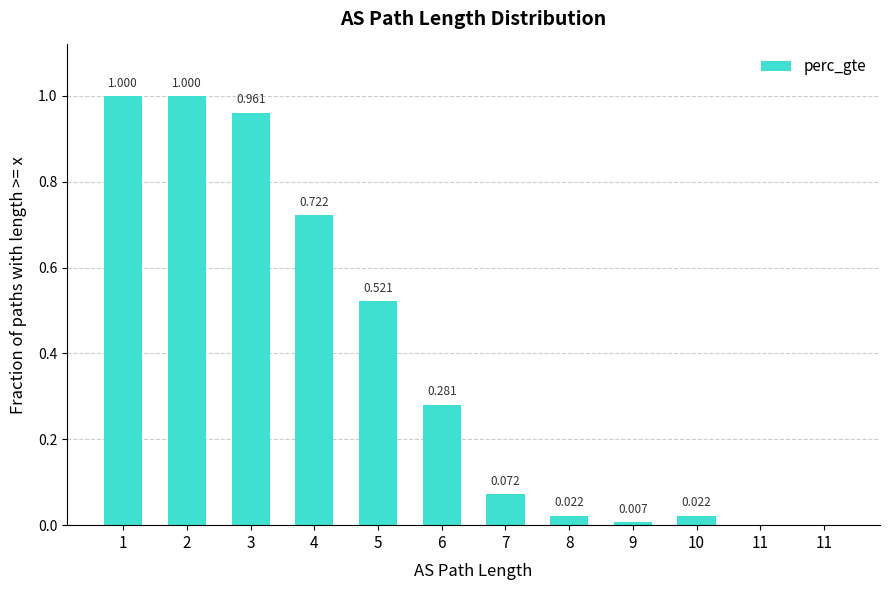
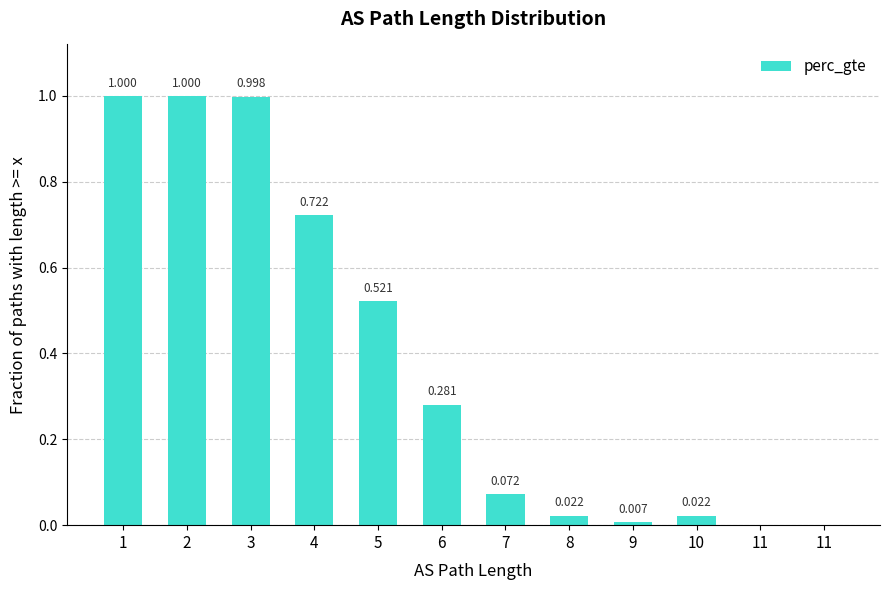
3: 0.961 -> 0.998
